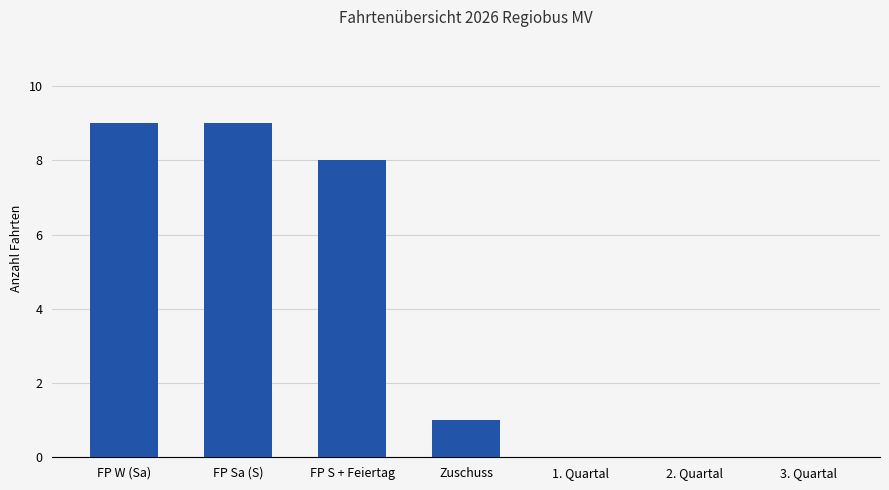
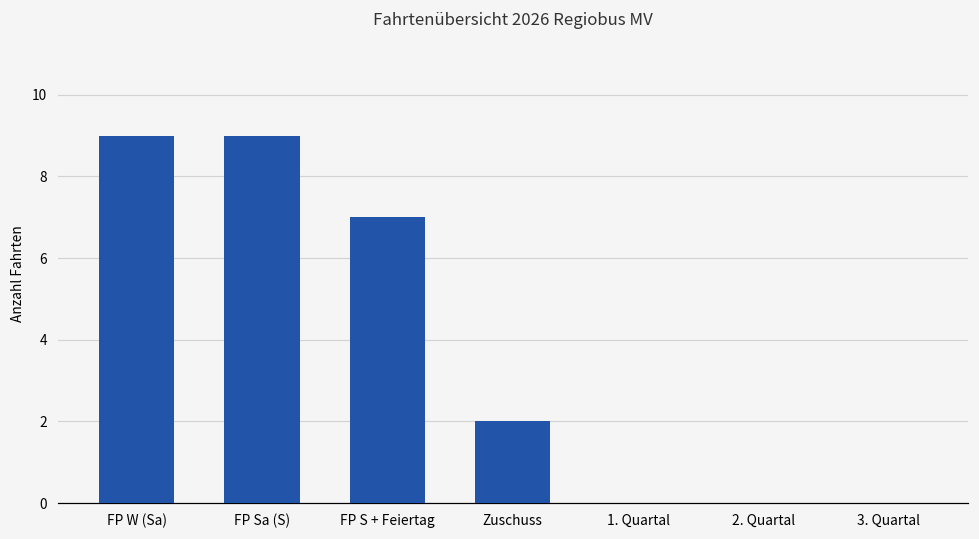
FP S + Feiertag: 8 -> 7
Zuschuss: 1 -> 2
